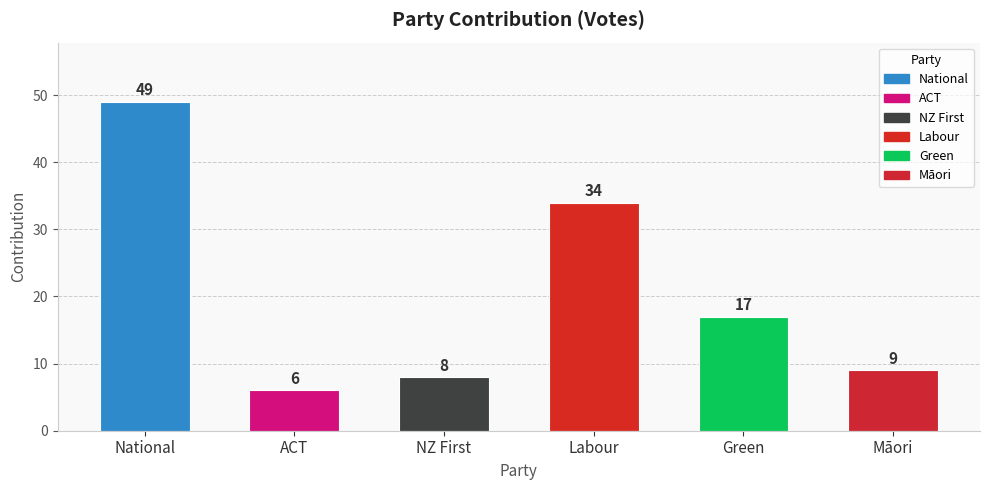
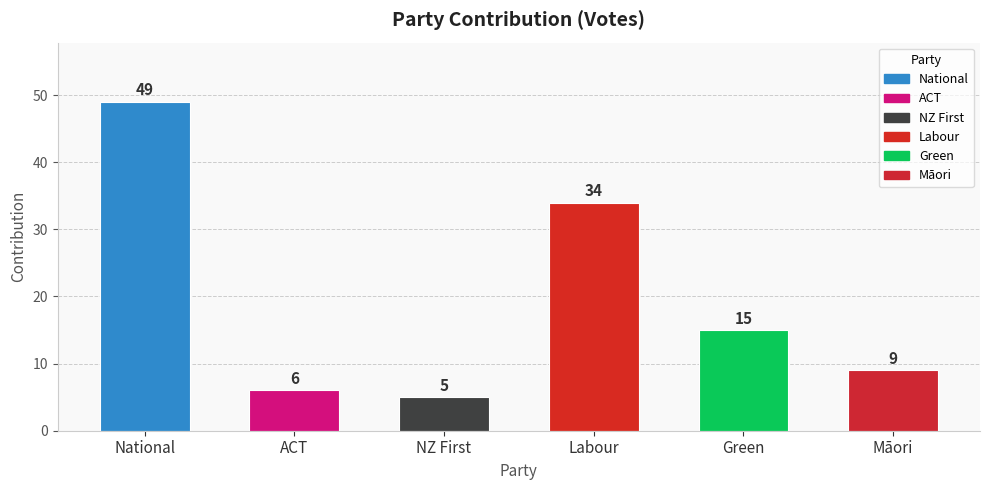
NZ First: 8 -> 5
Green: 17 -> 15
